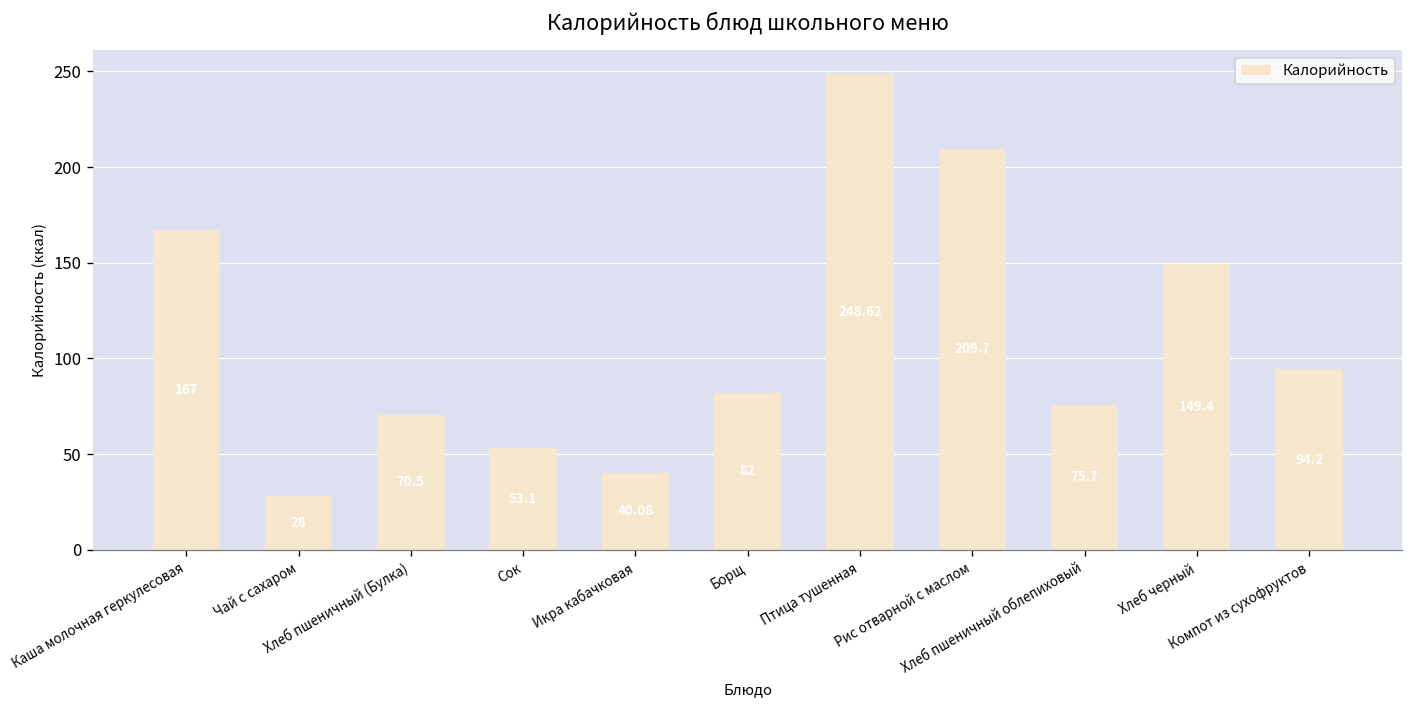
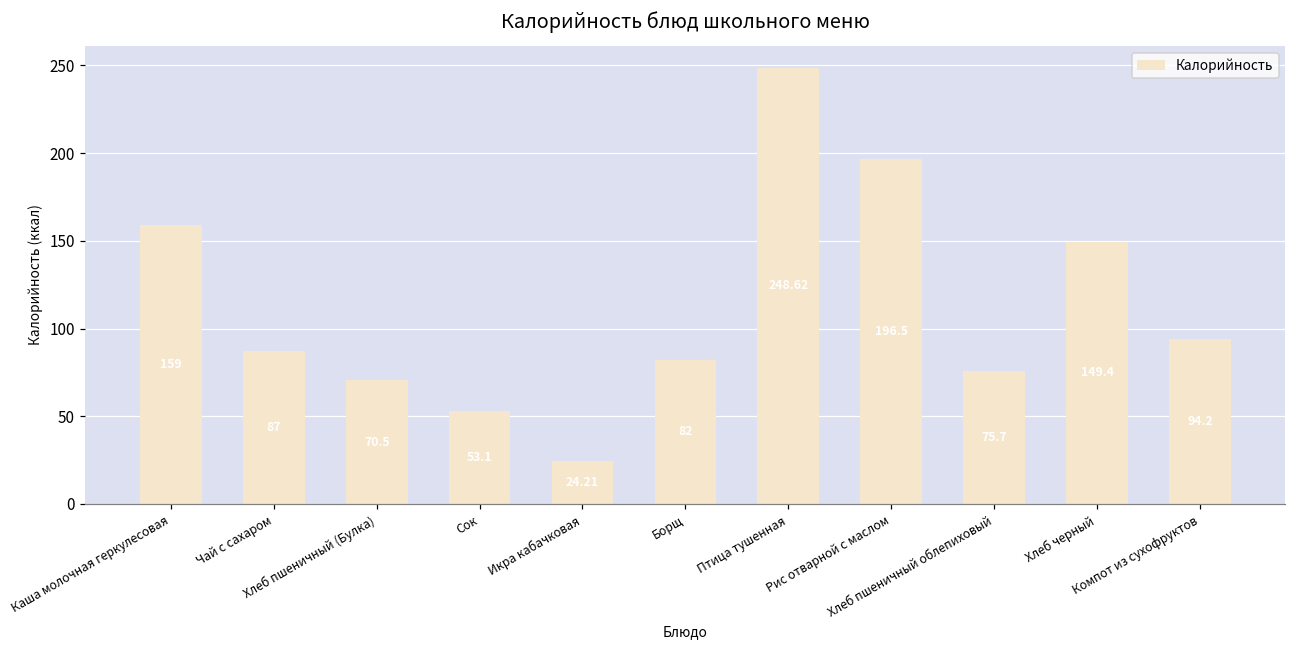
Каша молочная геркулесовая: 167 -> 159
Чай с сахаром: 28 -> 87
Икра кабачковая: 40.08 -> 24.21
Рис отварной с маслом: 209.7 -> 196.5
